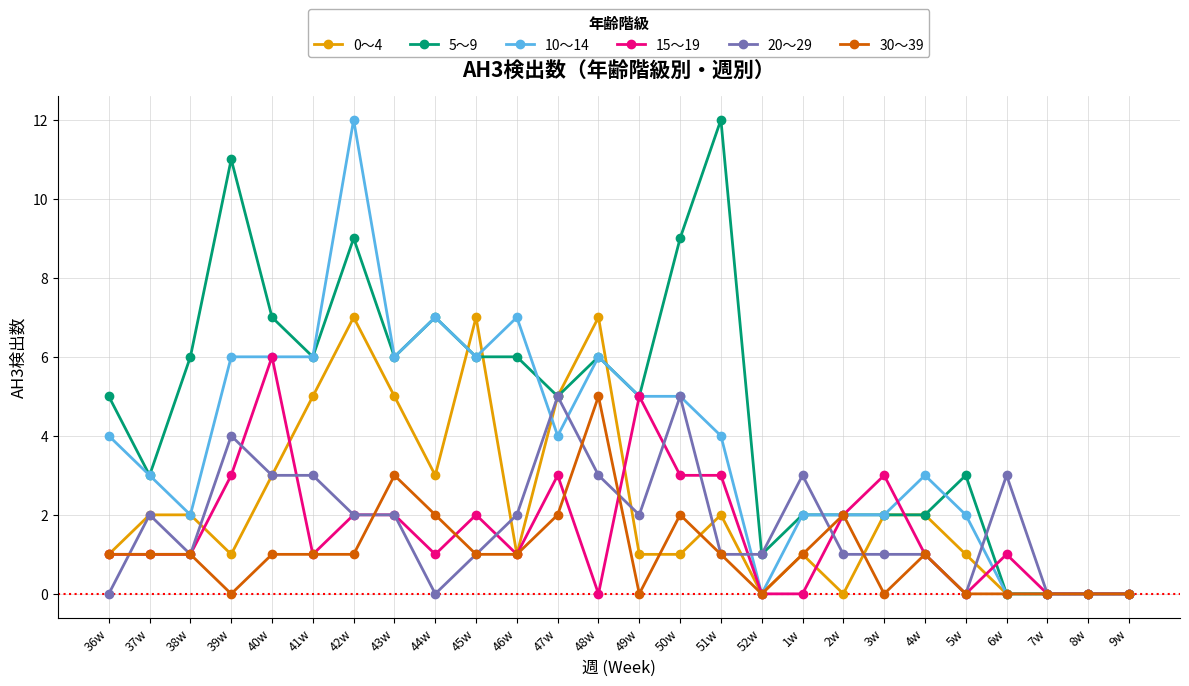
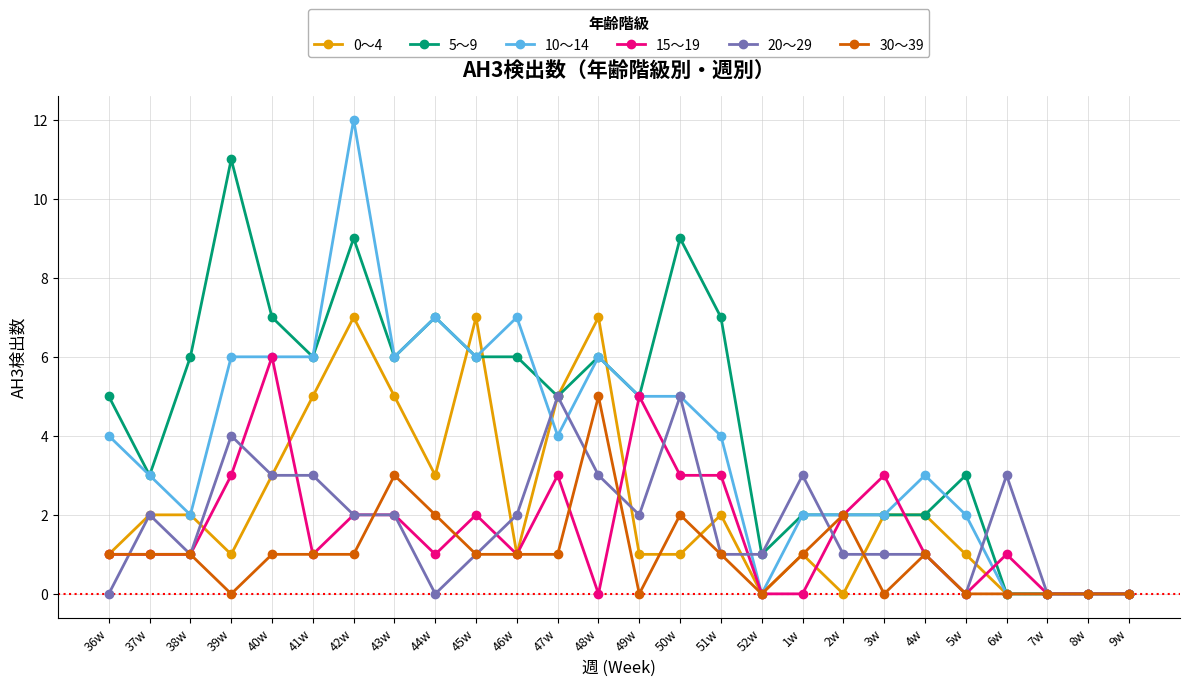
30～39, 47w: 2 -> 1
5～9, 51w: 12 -> 7
